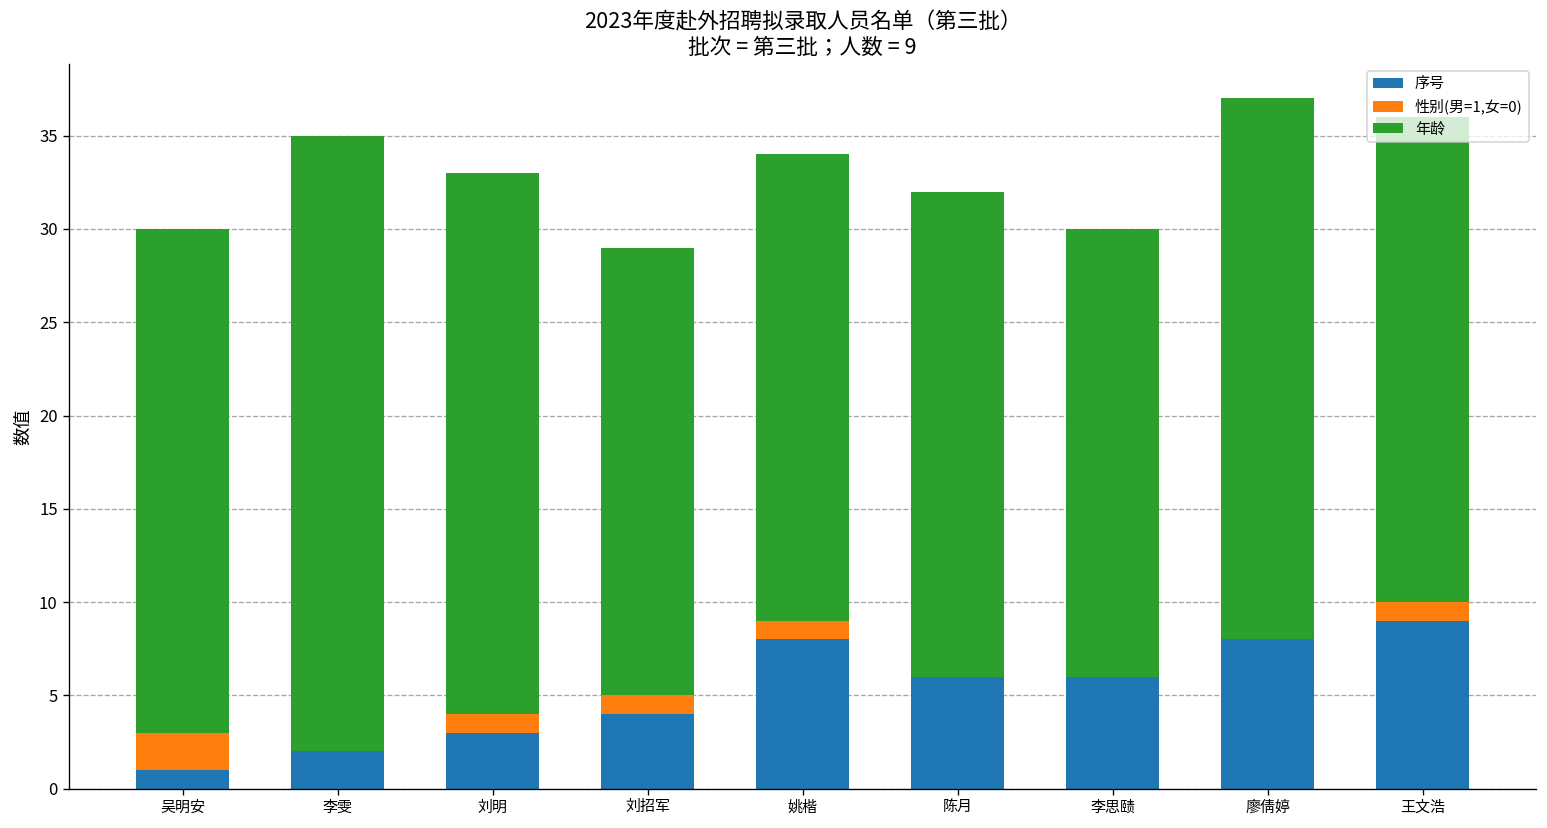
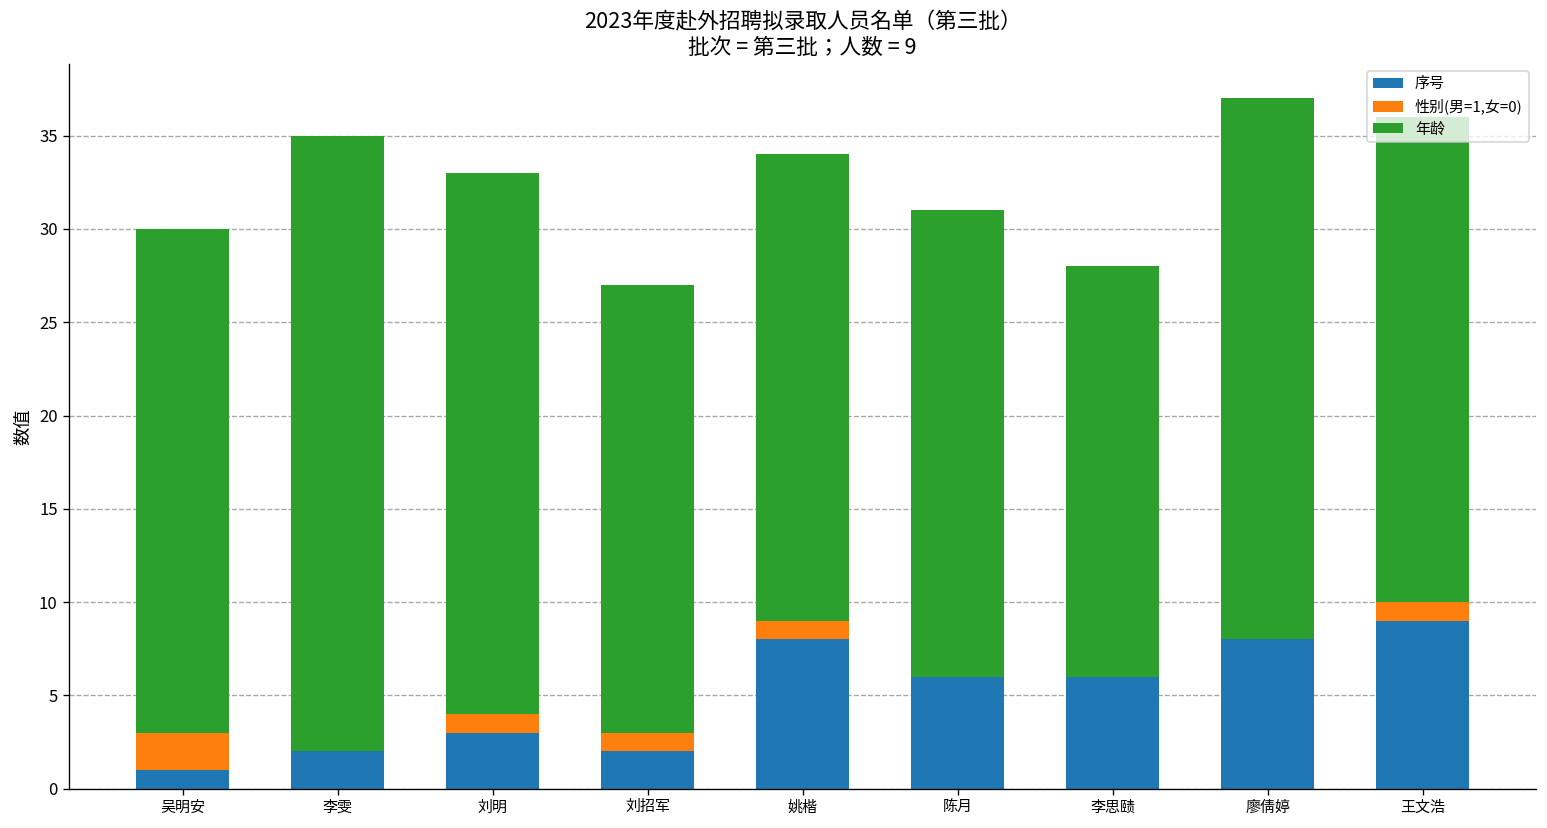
序号, 刘招军: 4 -> 2
年龄, 陈月: 26 -> 25
年龄, 李思赜: 24 -> 22
